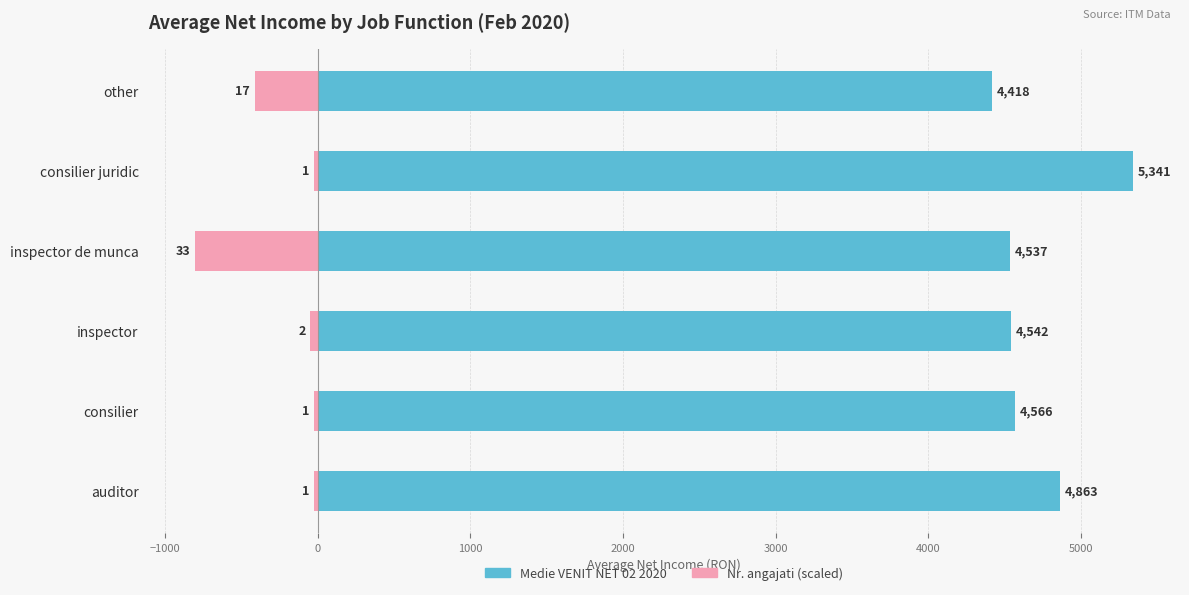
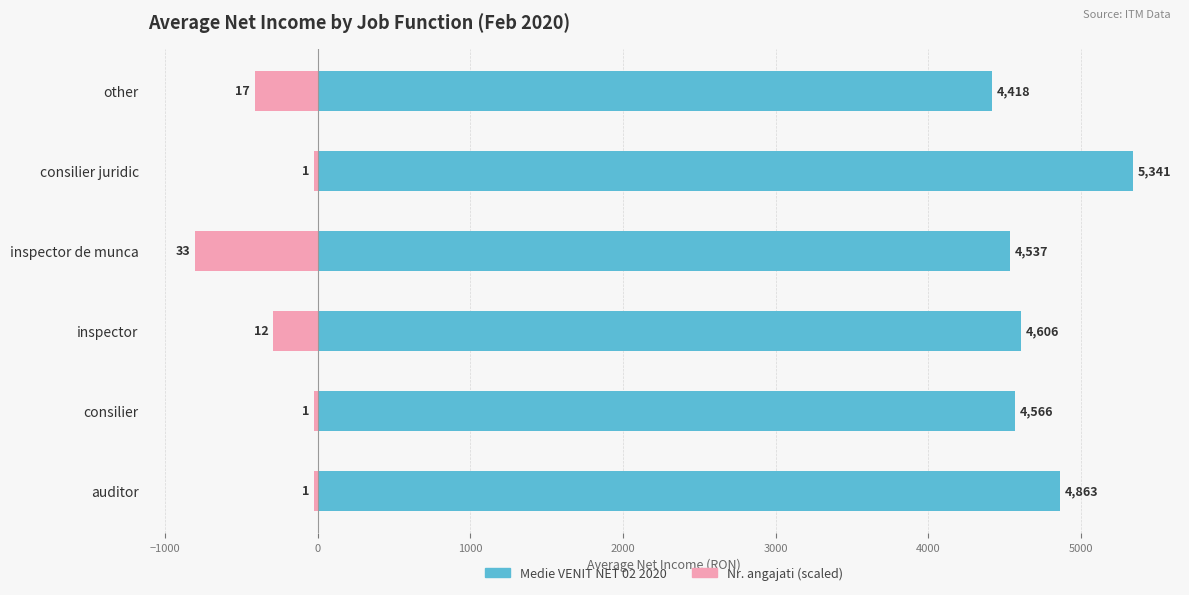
Medie VENIT NET 02 2020, inspector: 4,542 -> 4,606
Nr. angajati (scaled), inspector: 2 -> 12
